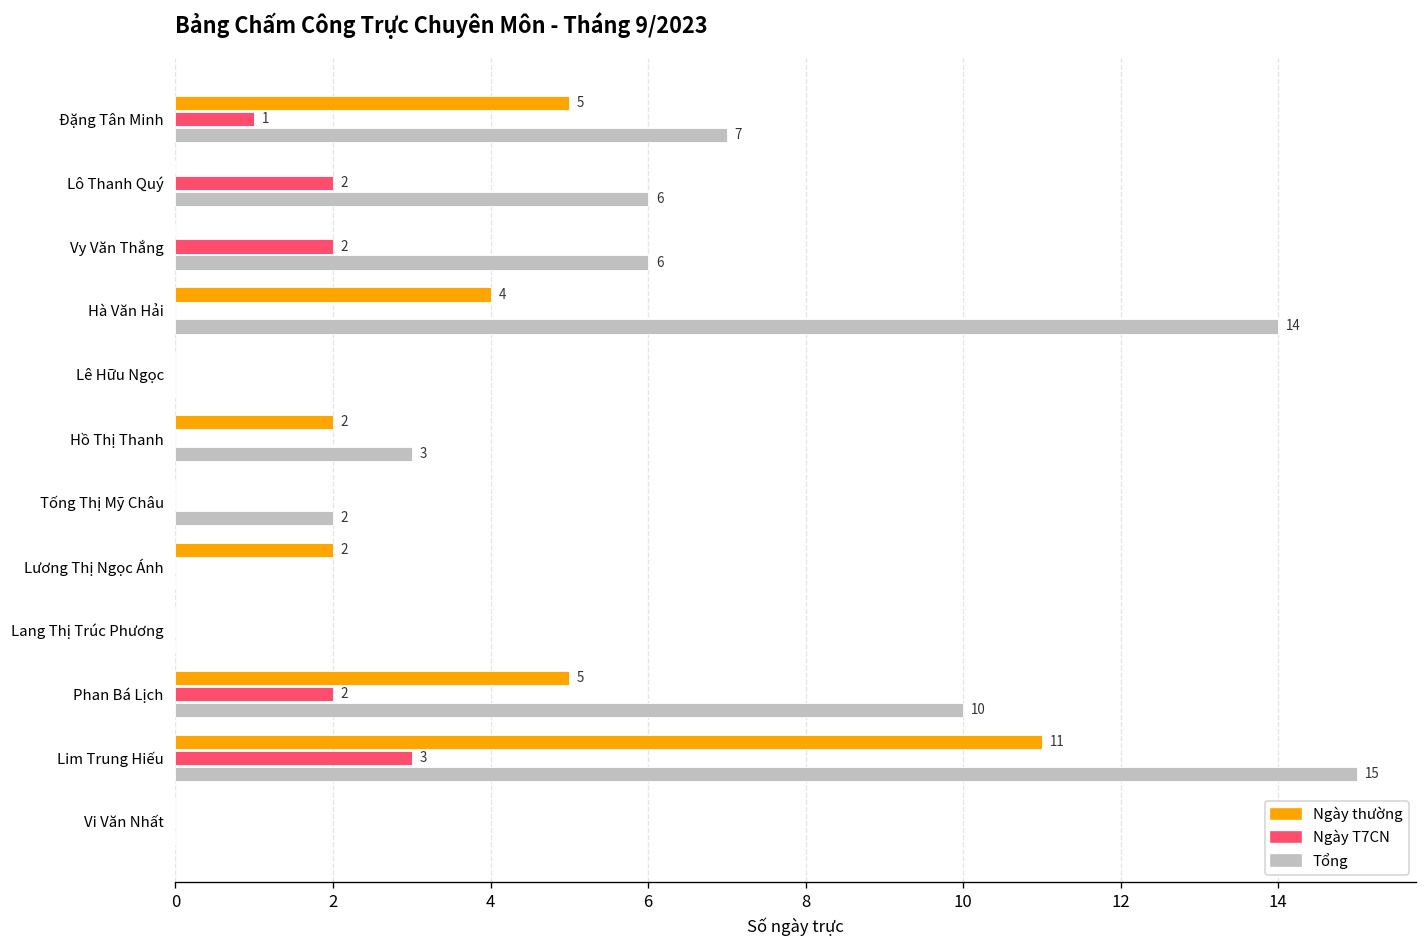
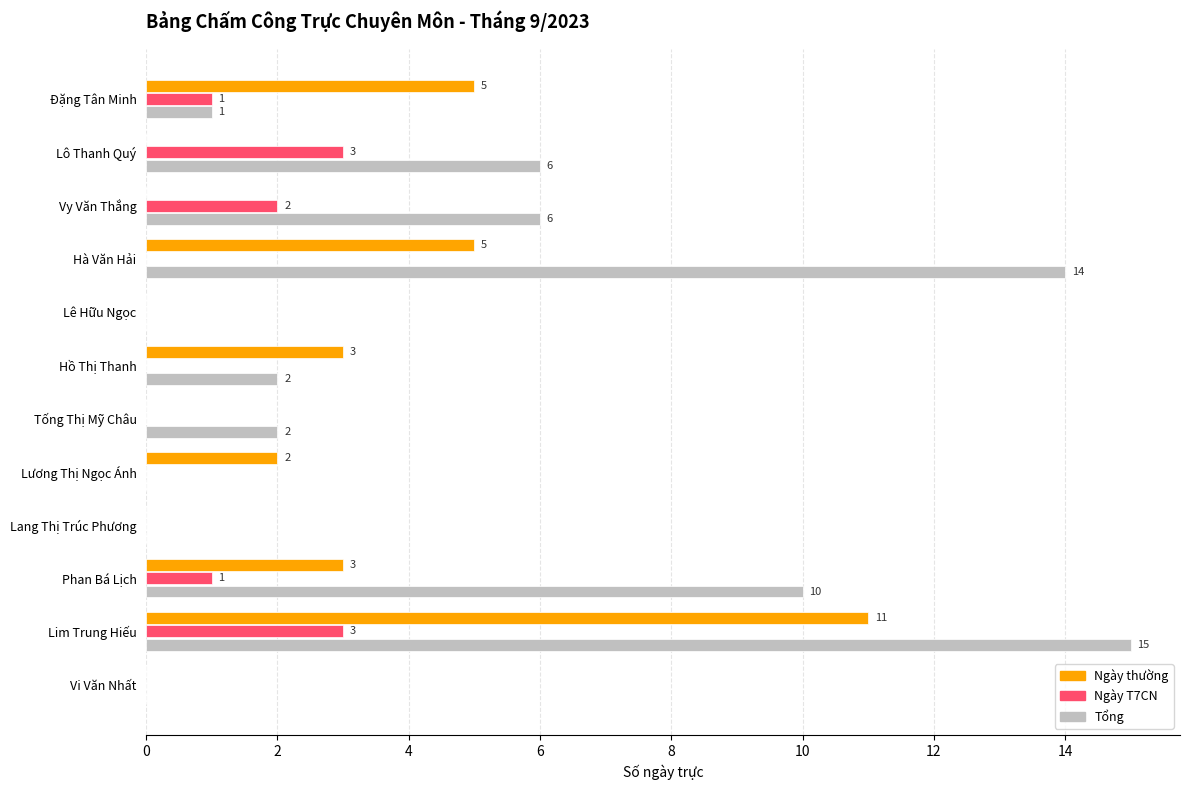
Tổng, Đặng Tân Minh: 7 -> 1
Ngày T7CN, Lô Thanh Quý: 2 -> 3
Ngày thường, Hà Văn Hải: 4 -> 5
Ngày thường, Hồ Thị Thanh: 2 -> 3
Tổng, Hồ Thị Thanh: 3 -> 2
Ngày thường, Phan Bá Lịch: 5 -> 3
Ngày T7CN, Phan Bá Lịch: 2 -> 1
